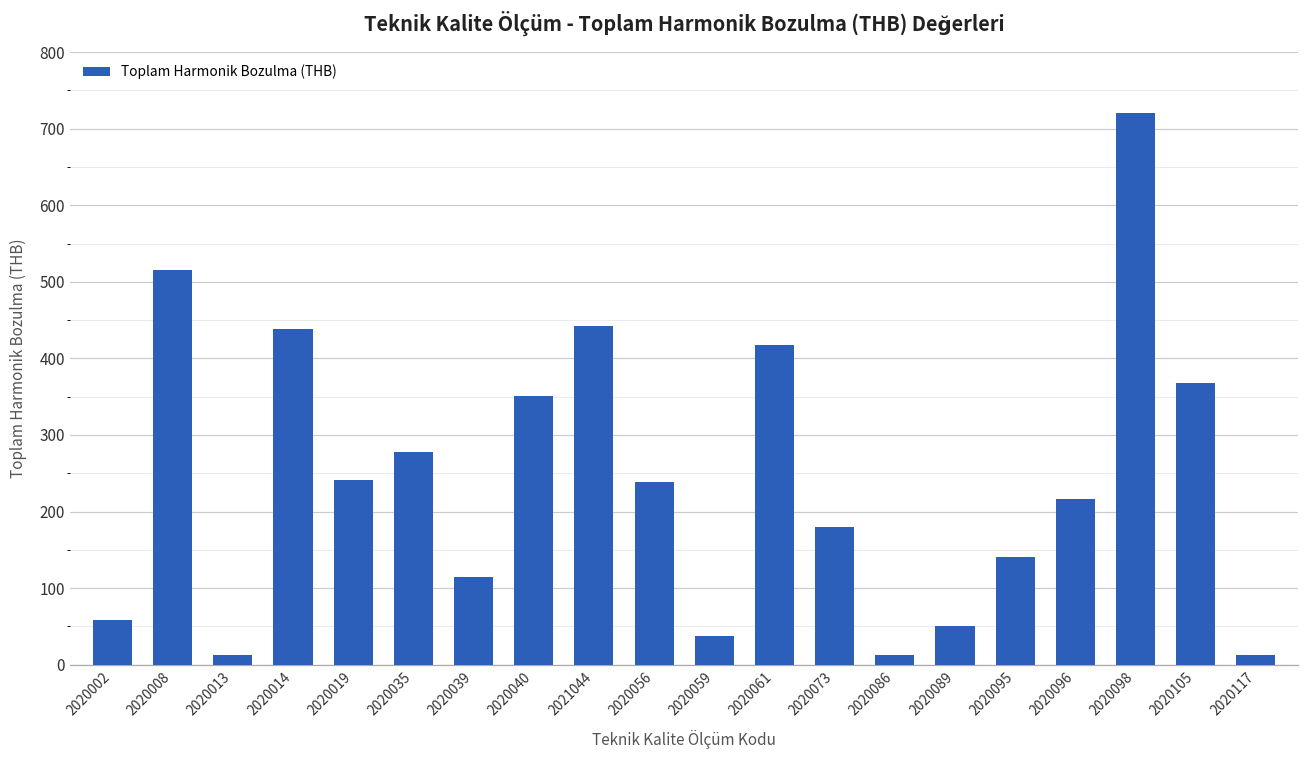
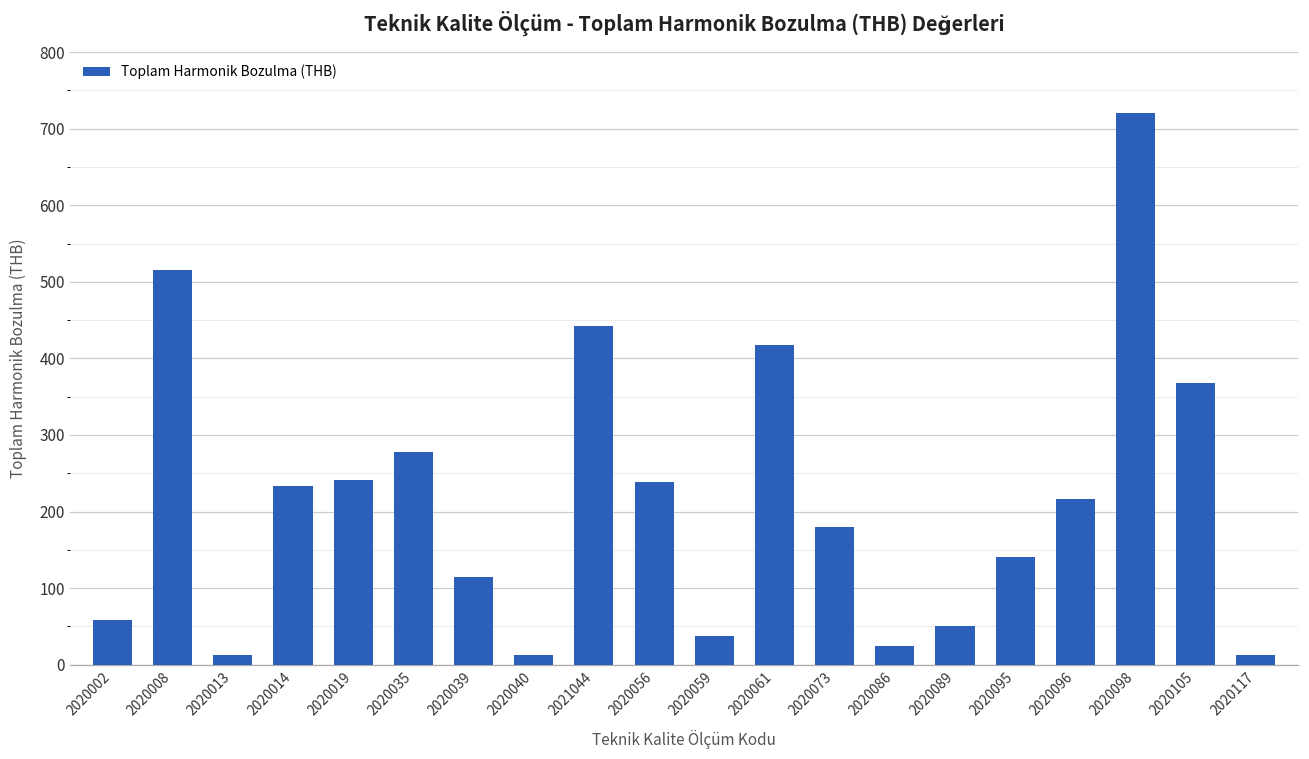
2020014: 440 -> 230
2020040: 350 -> 10
2020086: 10 -> 30
